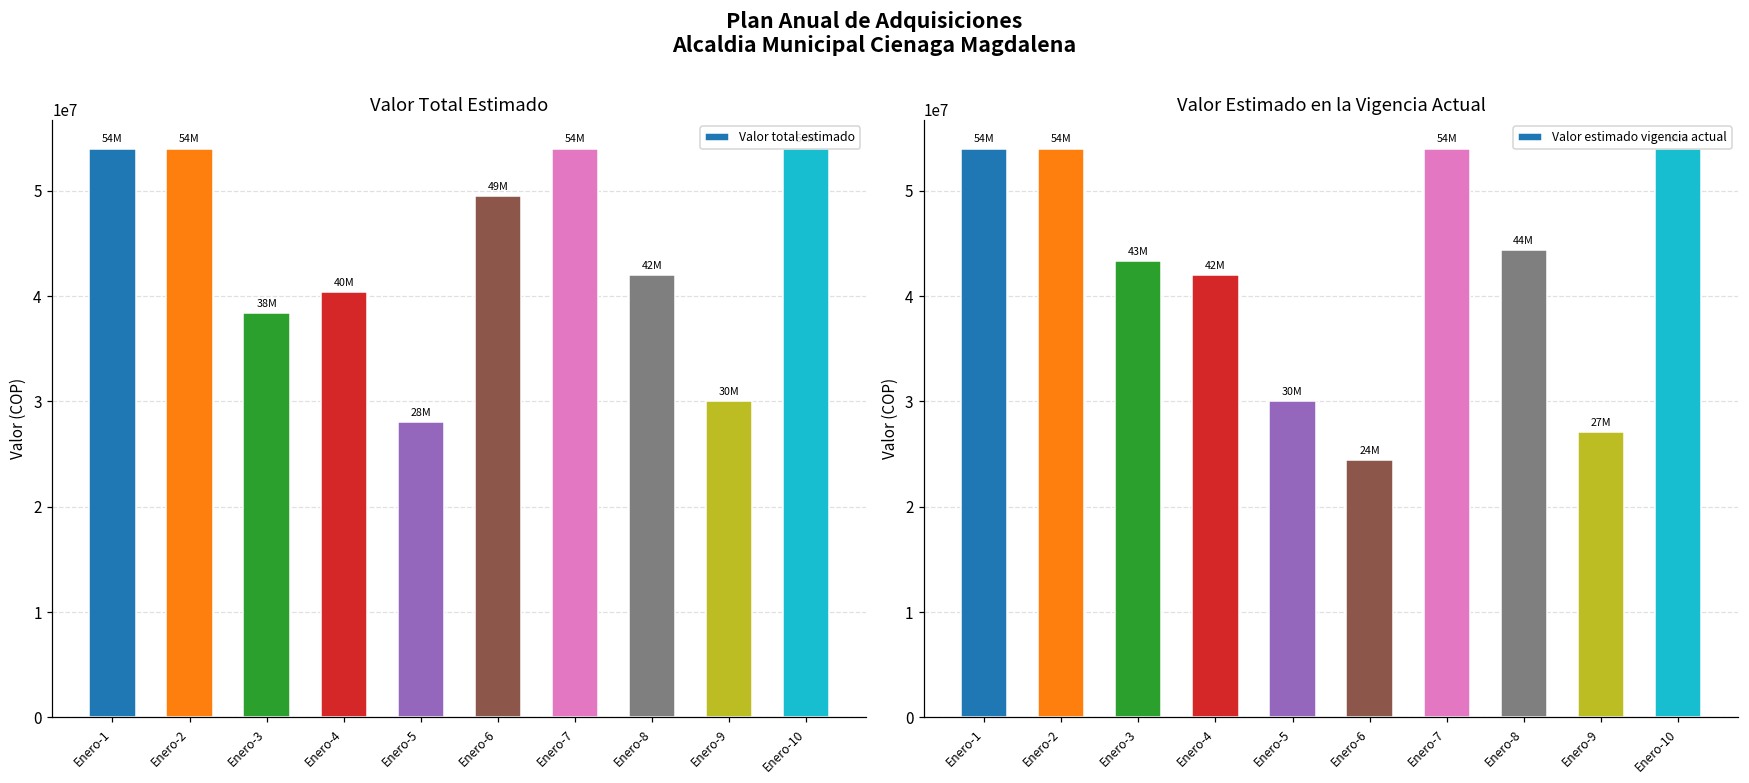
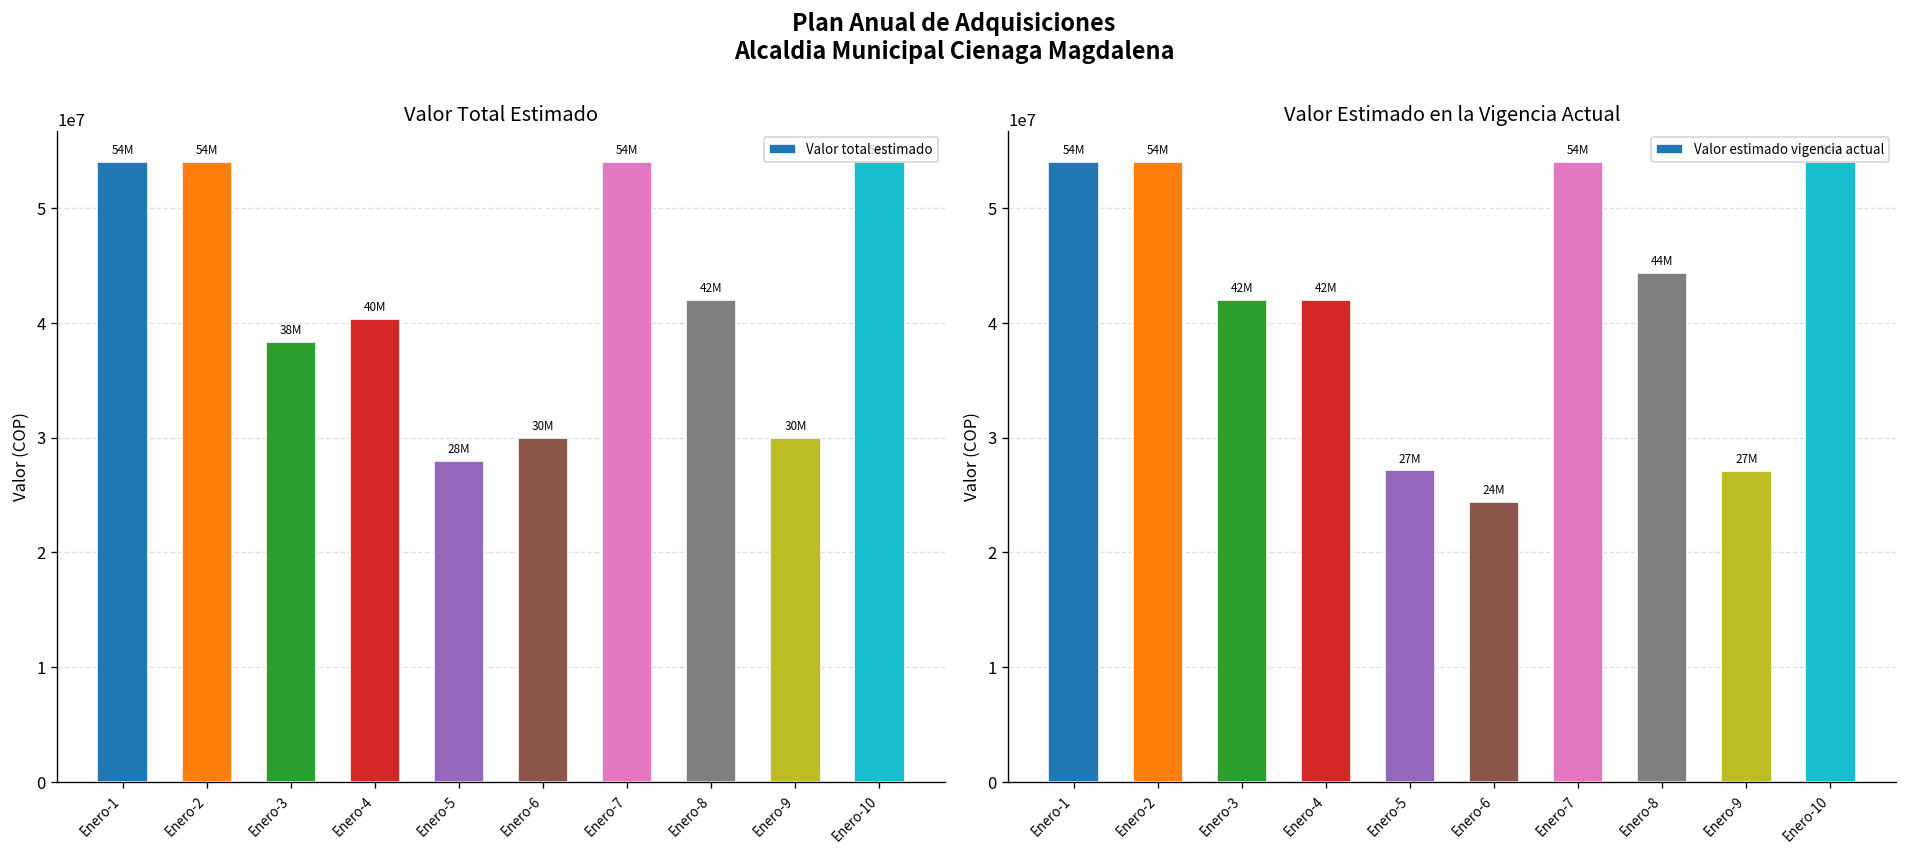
Valor Total Estimado, Enero-6: 49M -> 30M
Valor Estimado en la Vigencia Actual, Enero-3: 43M -> 42M
Valor Estimado en la Vigencia Actual, Enero-5: 30M -> 27M
